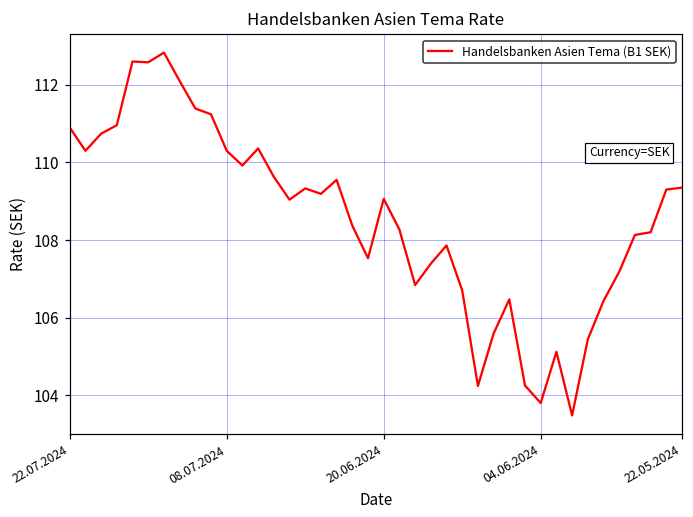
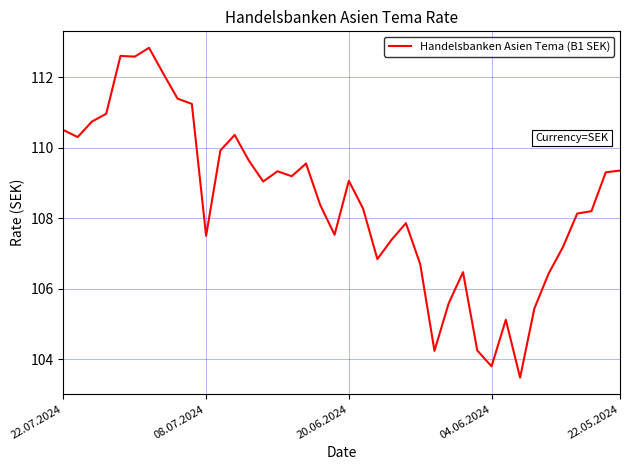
22.07.2024: 110.9 -> 110.5
08.07.2024: 110.3 -> 107.5
